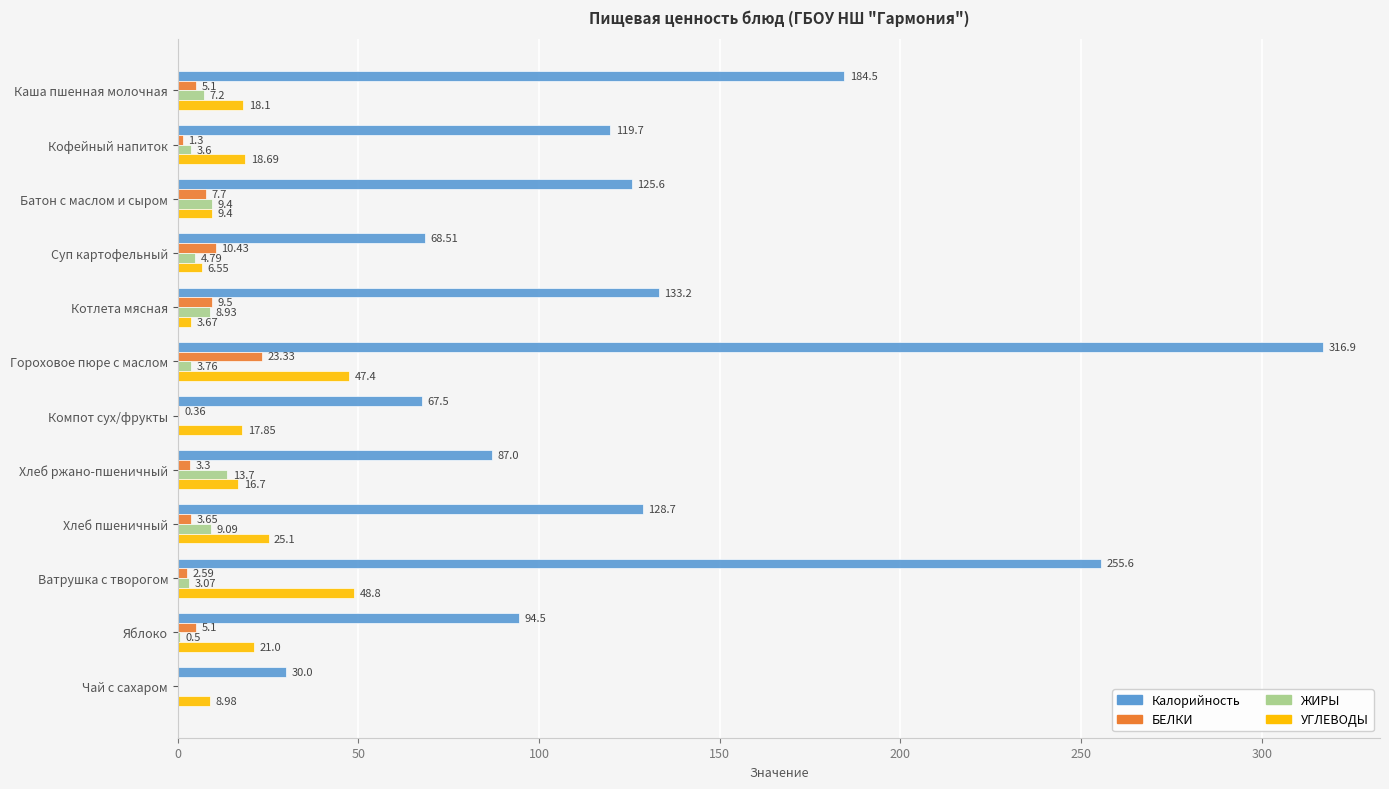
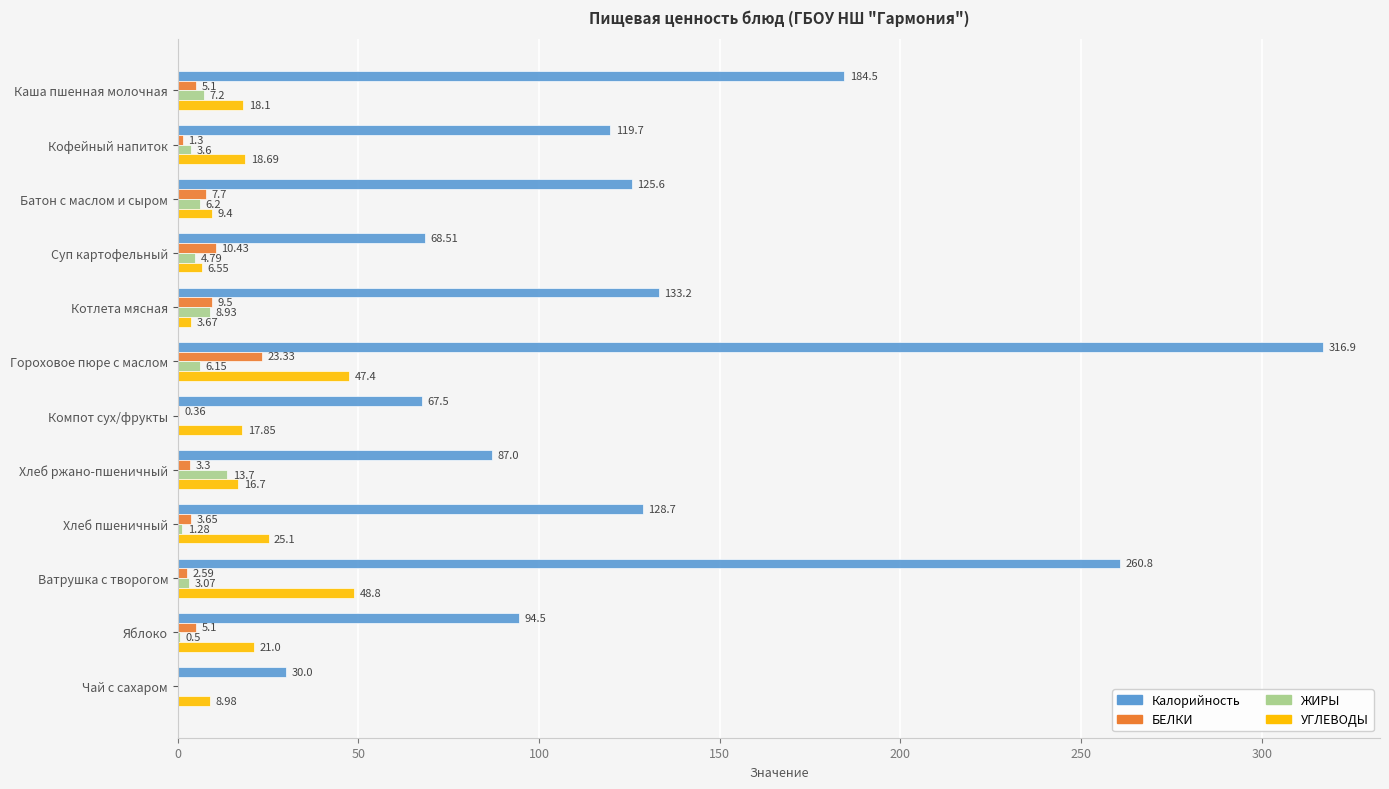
ЖИРЫ, Батон с маслом и сыром: 9.4 -> 6.2
ЖИРЫ, Гороховое пюре с маслом: 3.76 -> 6.15
ЖИРЫ, Хлеб пшеничный: 9.09 -> 1.28
Калорийность, Ватрушка с творогом: 255.6 -> 260.8
